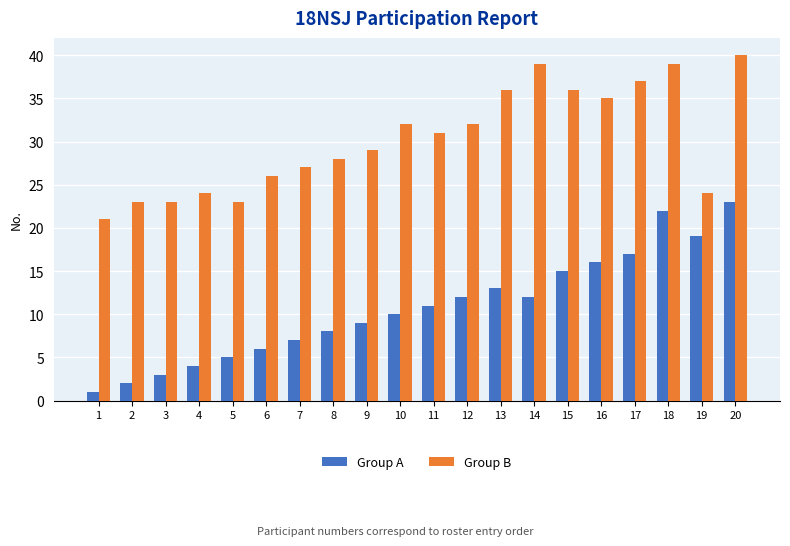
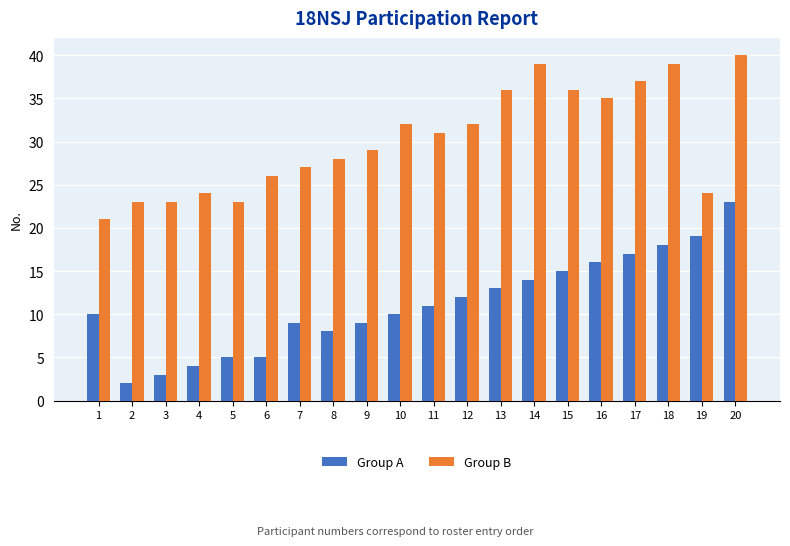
Group A, 1: 1 -> 10
Group A, 6: 6 -> 5
Group A, 7: 7 -> 9
Group A, 14: 12 -> 14
Group A, 18: 22 -> 18
